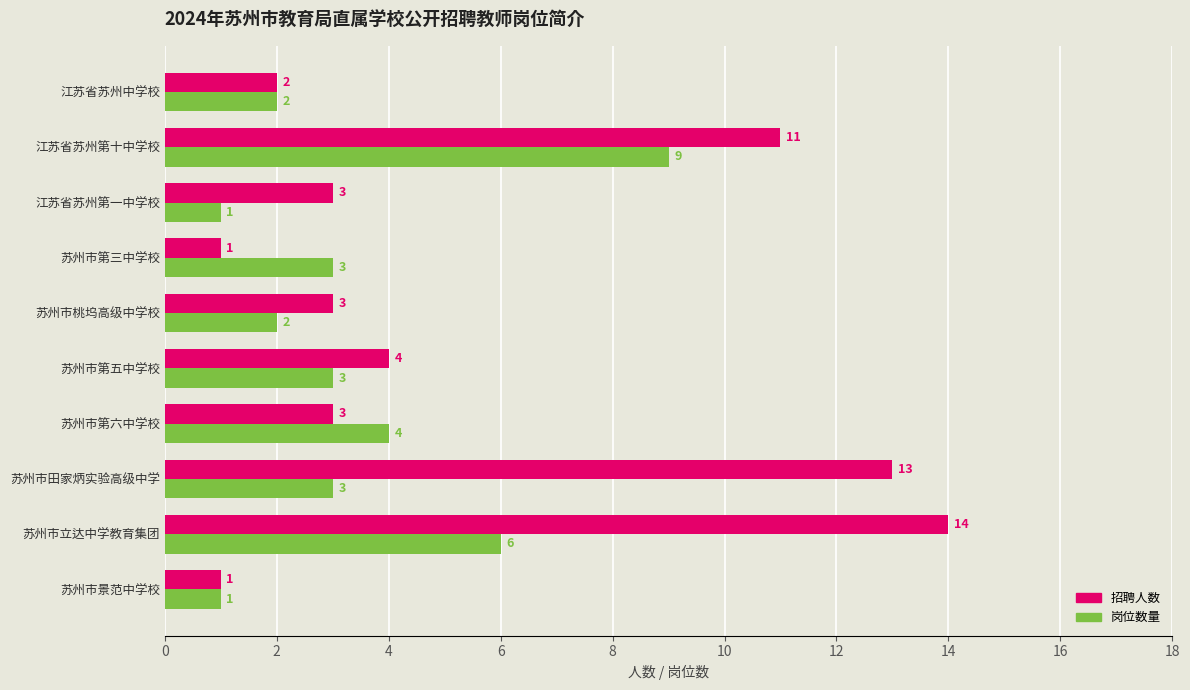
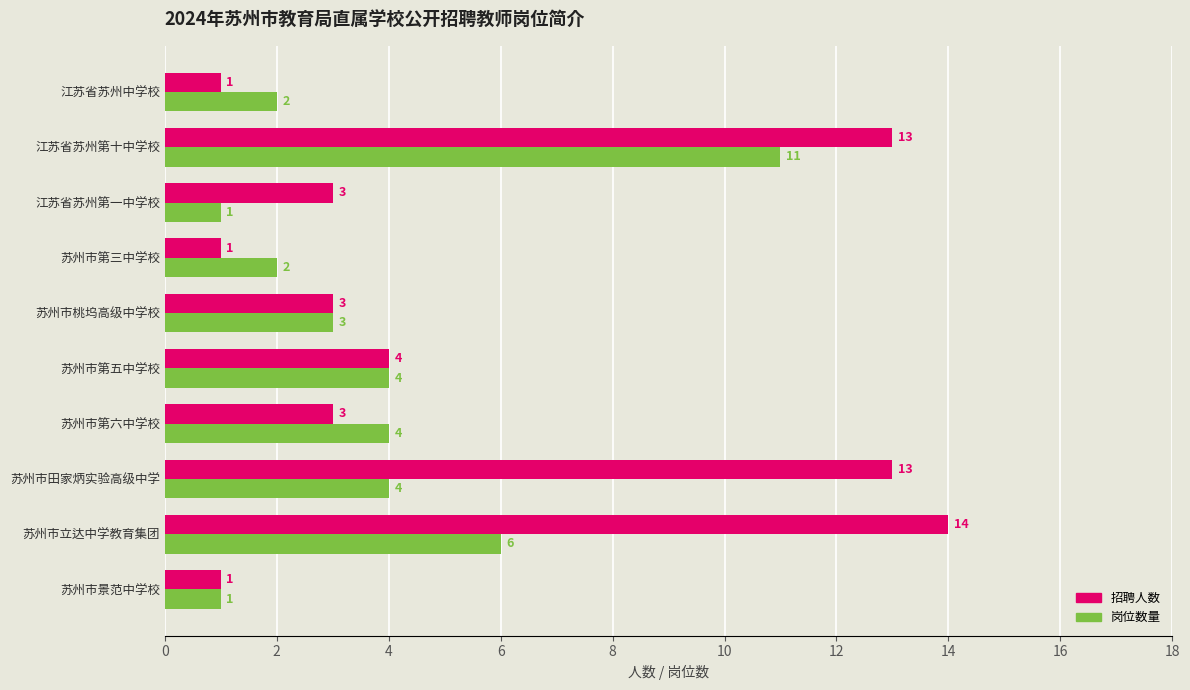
招聘人数, 江苏省苏州中学校: 2 -> 1
招聘人数, 江苏省苏州第十中学校: 11 -> 13
岗位数量, 江苏省苏州第十中学校: 9 -> 11
岗位数量, 苏州市第三中学校: 3 -> 2
岗位数量, 苏州市桃坞高级中学校: 2 -> 3
岗位数量, 苏州市第五中学校: 3 -> 4
岗位数量, 苏州市田家炳实验高级中学: 3 -> 4
